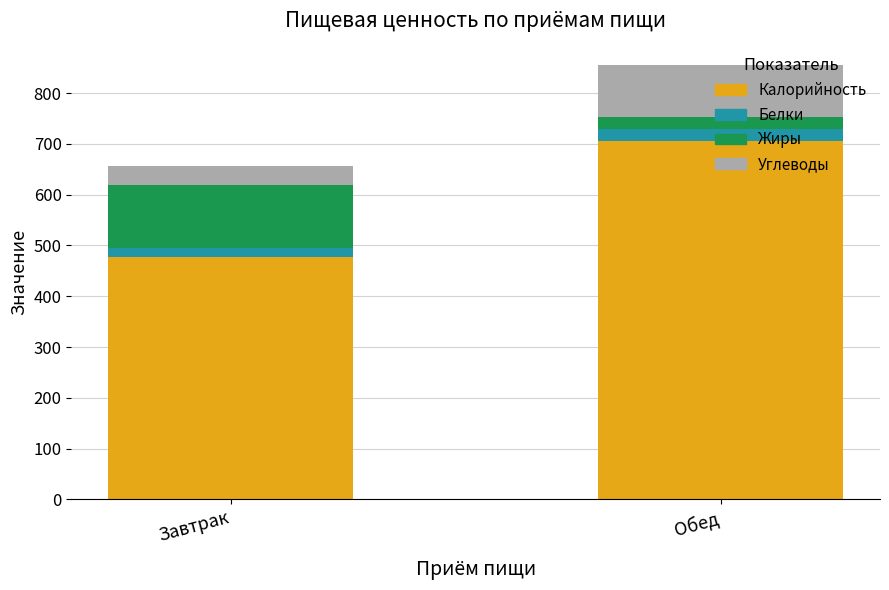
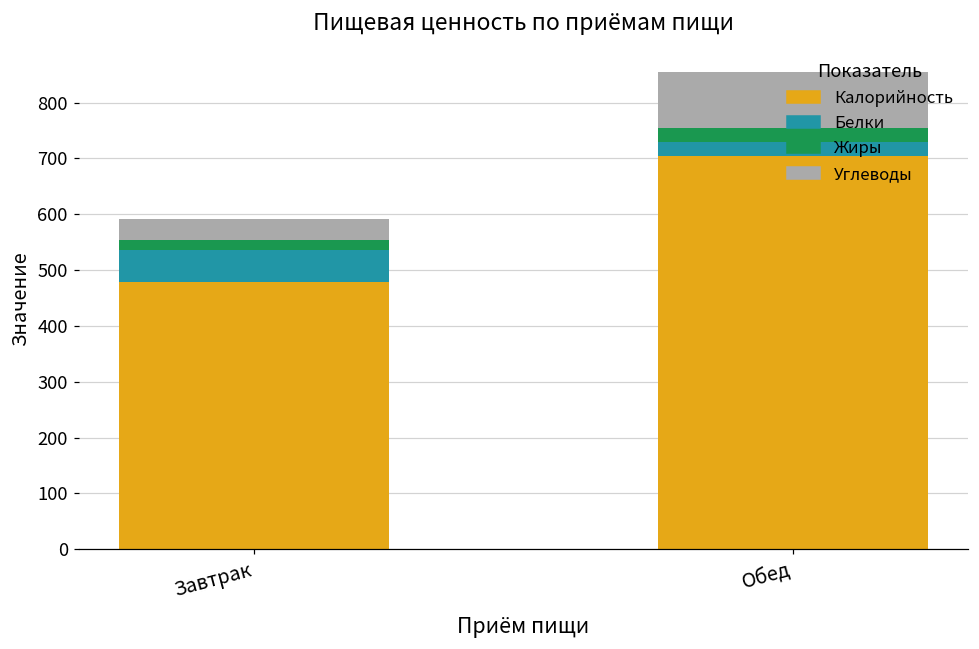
Белки, Завтрак: 20 -> 60
Жиры, Завтрак: 120 -> 20
